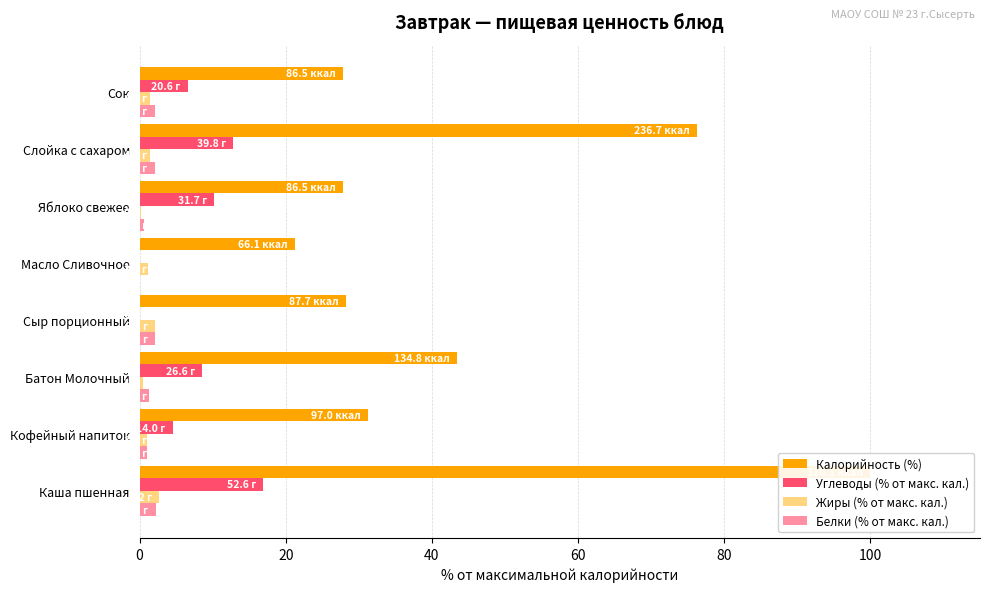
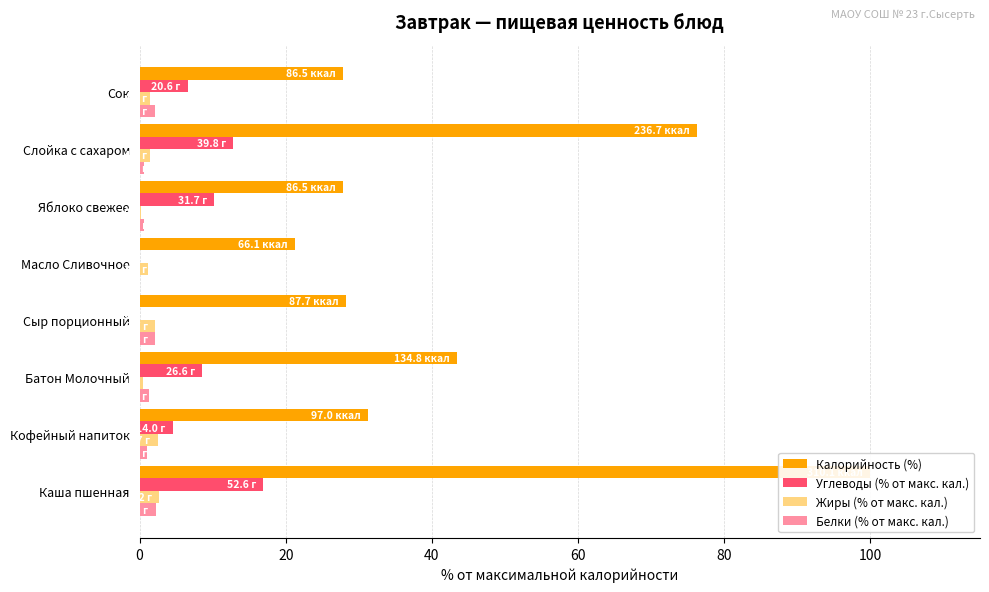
Белки (% от макс. кал.), Слойка с сахаром: 2 -> 1
Жиры (% от макс. кал.), Кофейный напиток: 1 -> 2
